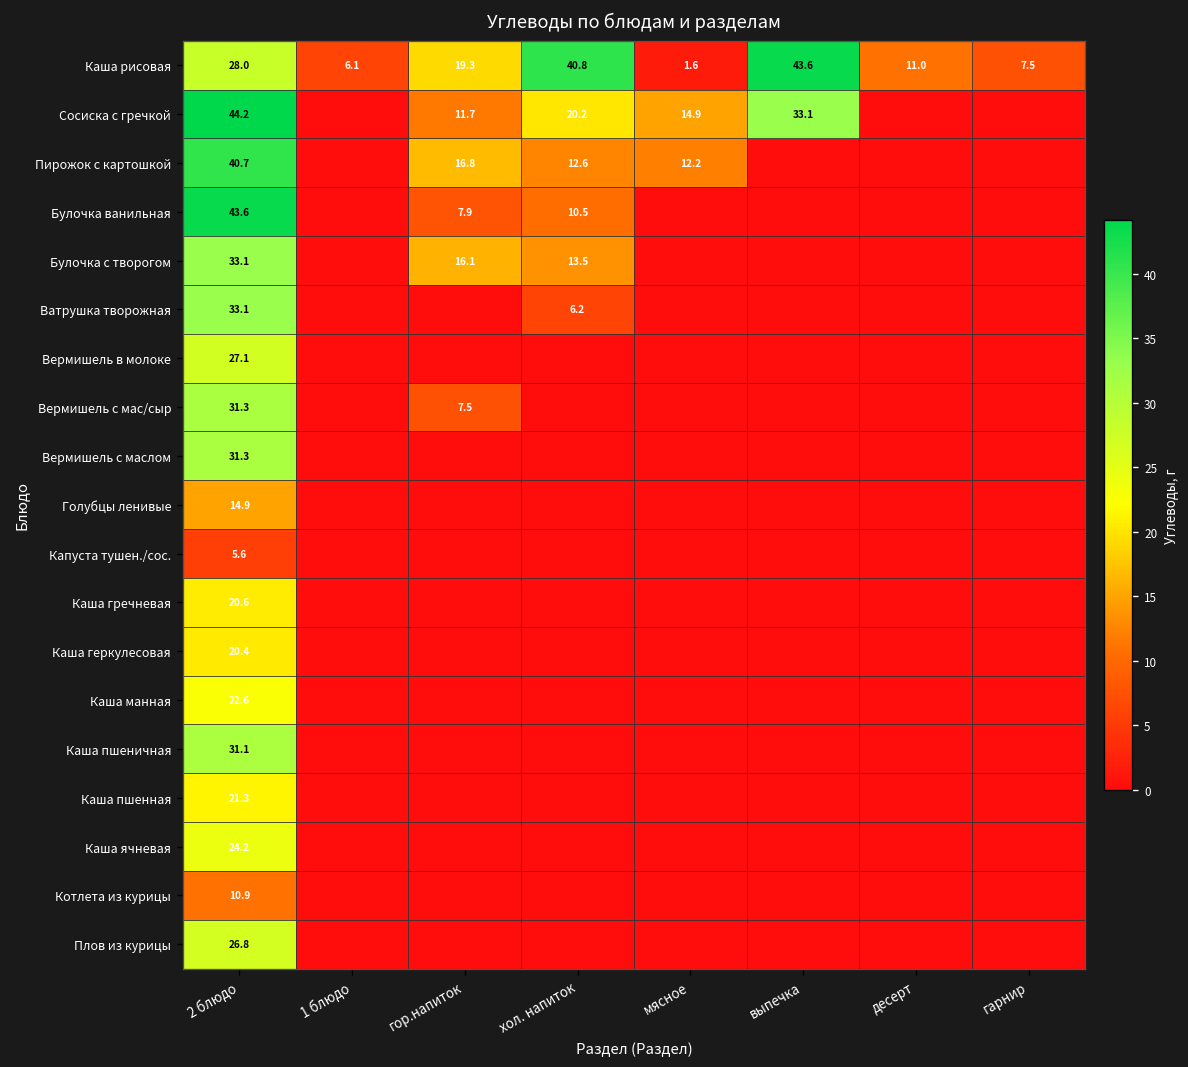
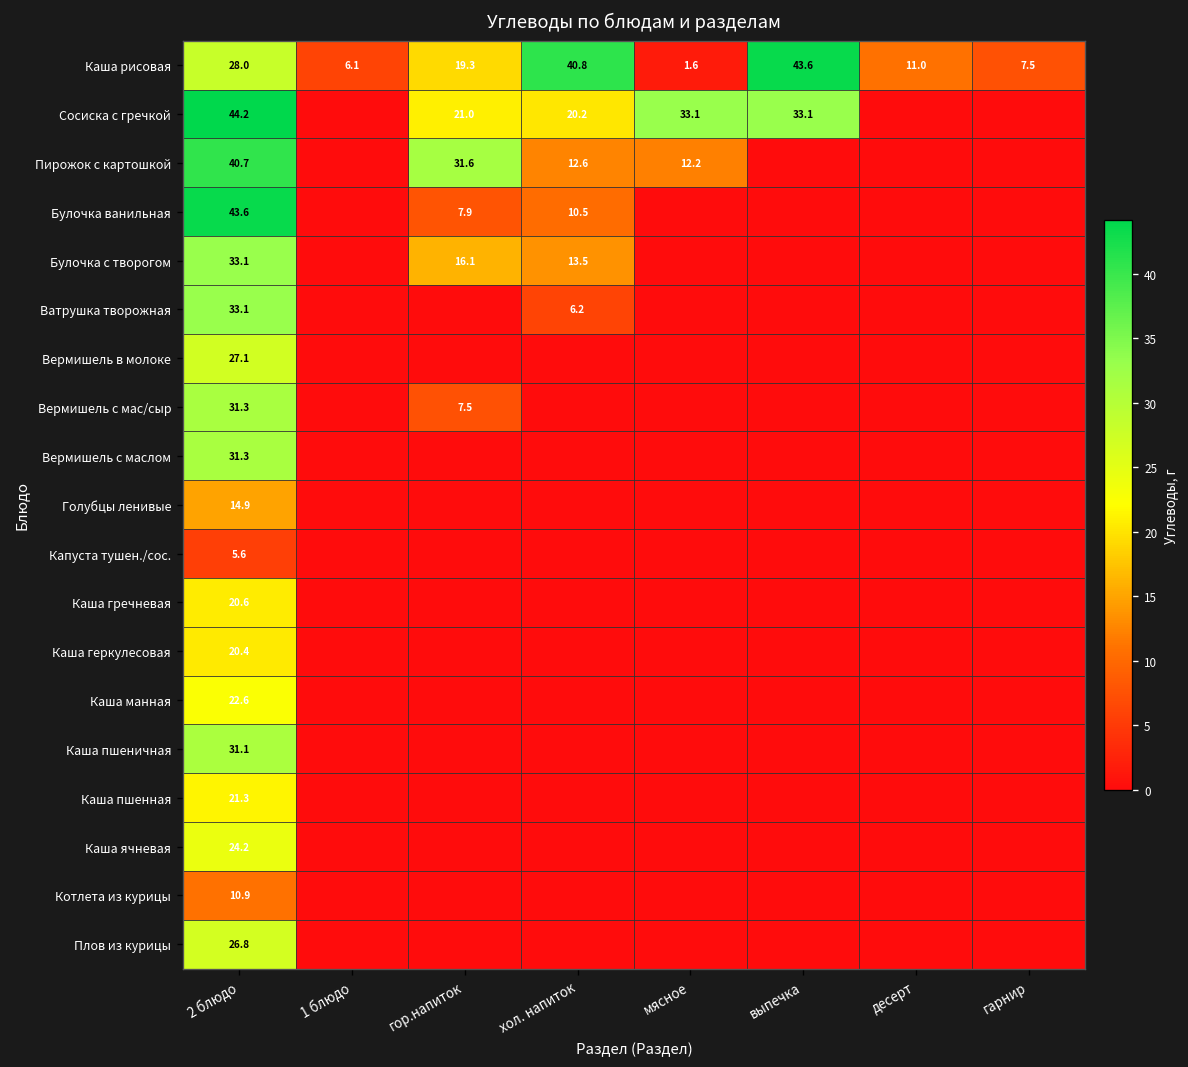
Сосиска с гречкой, гор.напиток: 11.7 -> 21.0
Сосиска с гречкой, мясное: 14.9 -> 33.1
Пирожок с картошкой, гор.напиток: 16.8 -> 31.6
